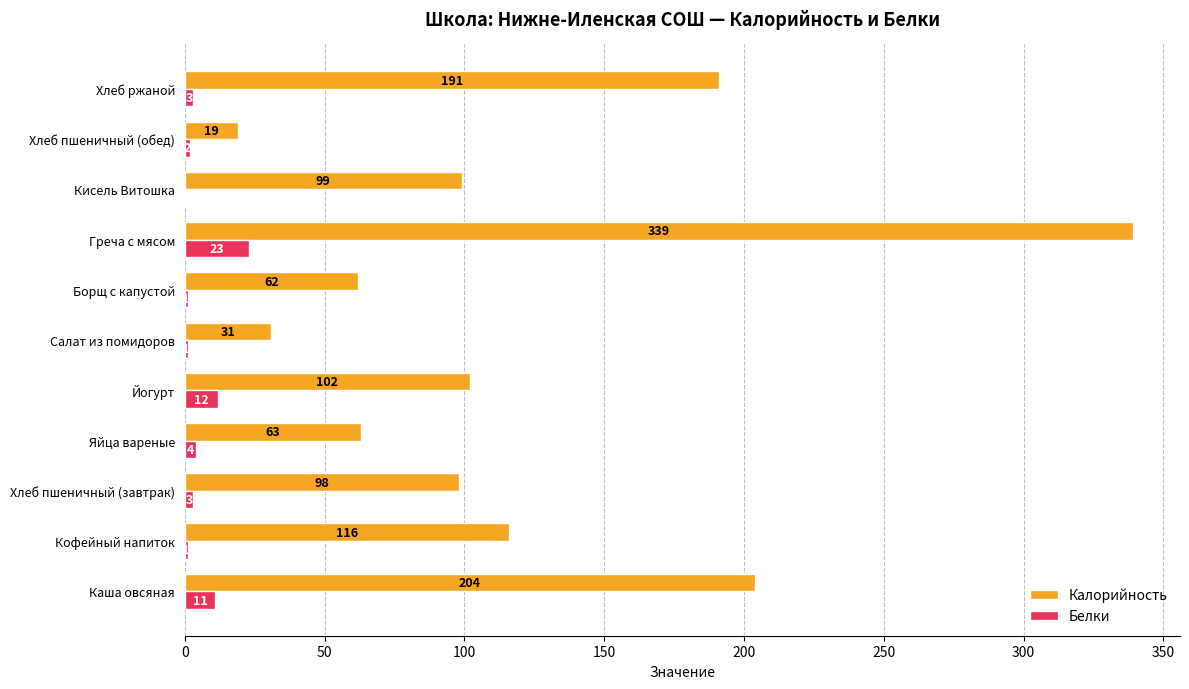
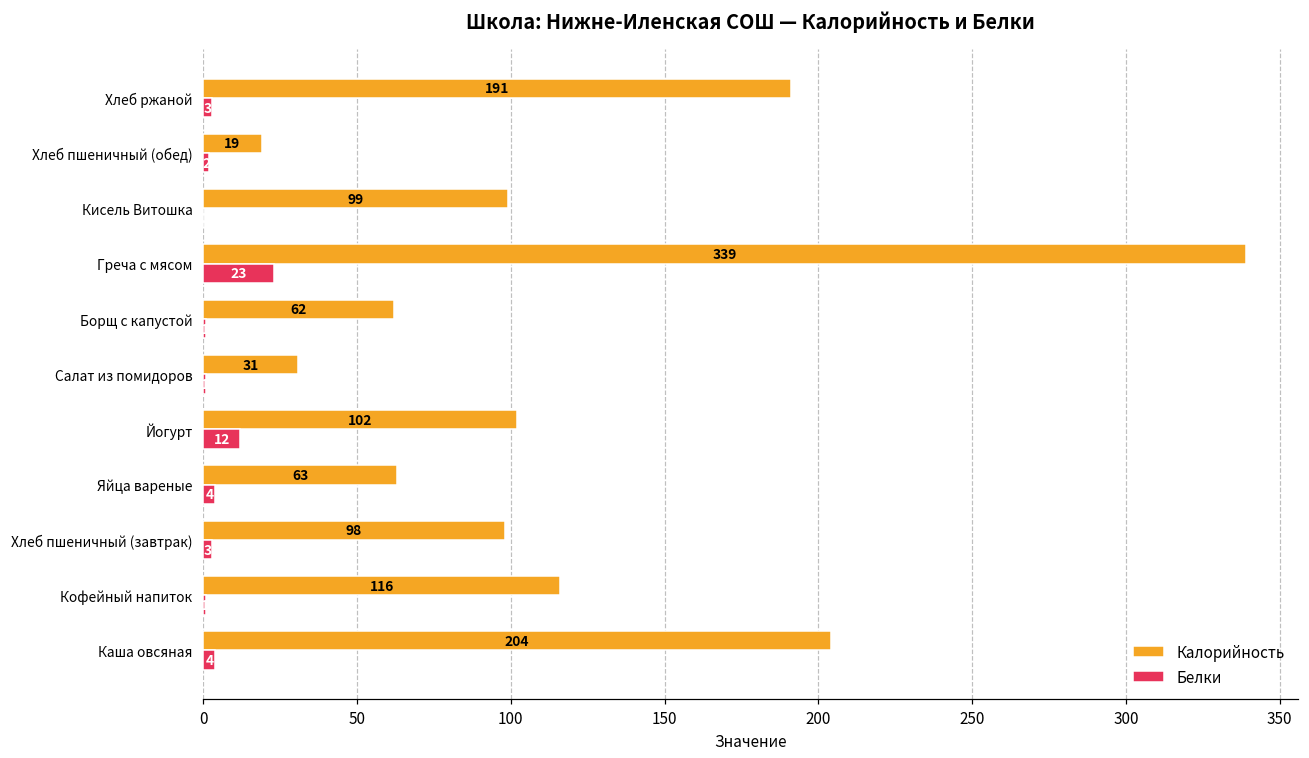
Белки, Каша овсяная: 11 -> 4
